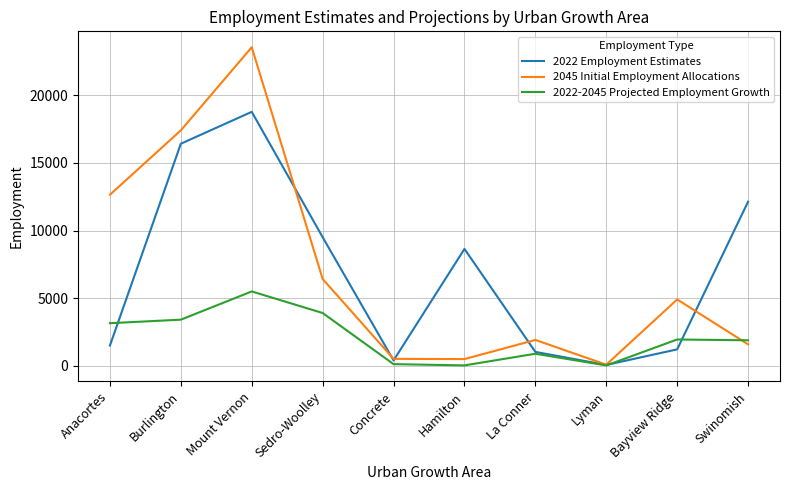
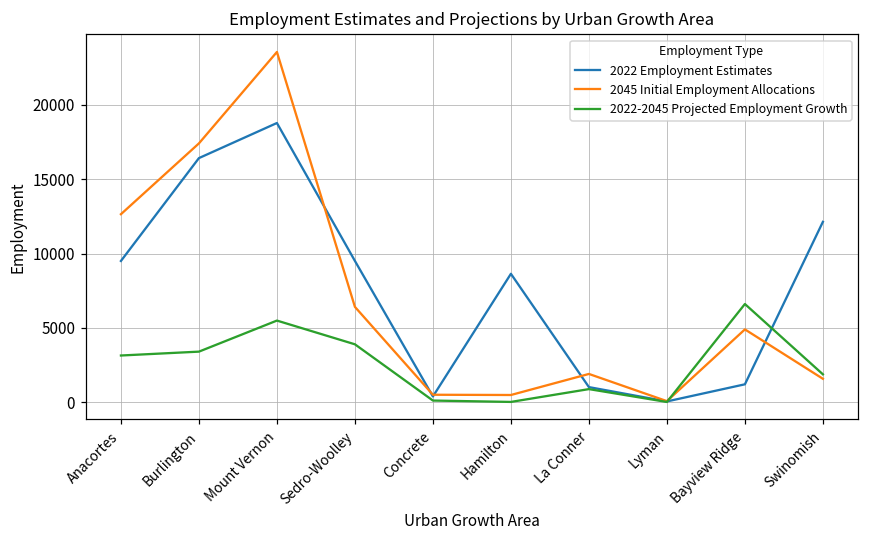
2022 Employment Estimates, Anacortes: 1500 -> 9500
2022-2045 Projected Employment Growth, Bayview Ridge: 1900 -> 6600
